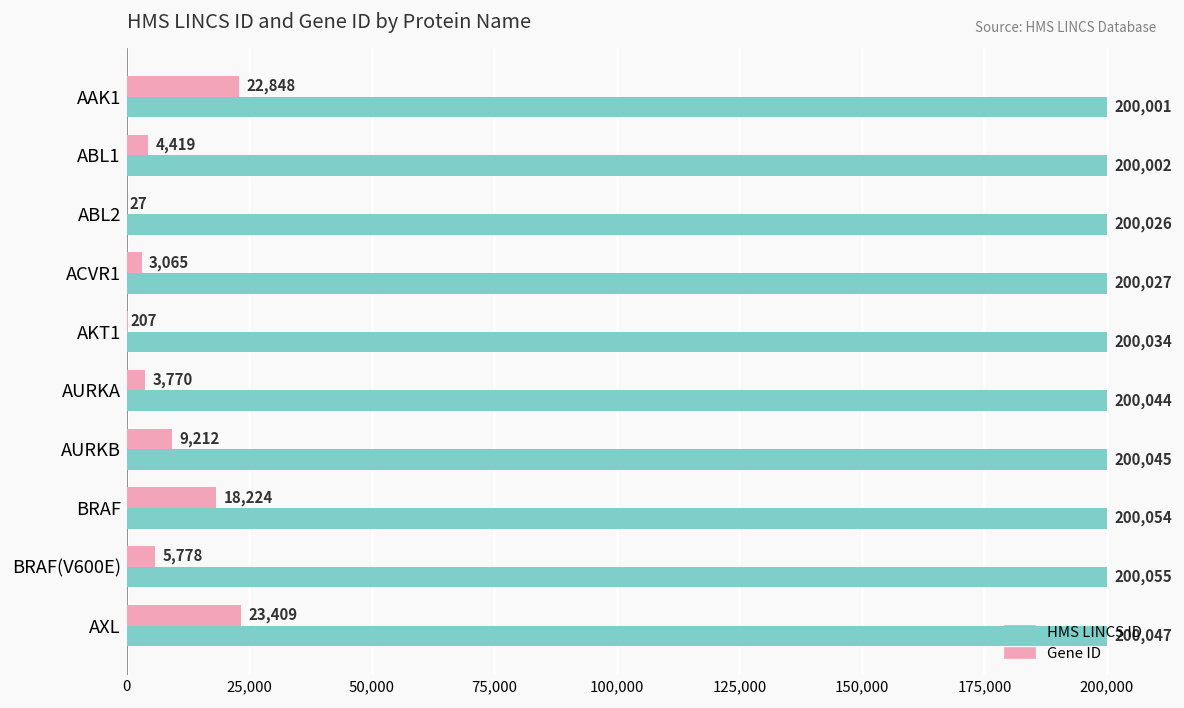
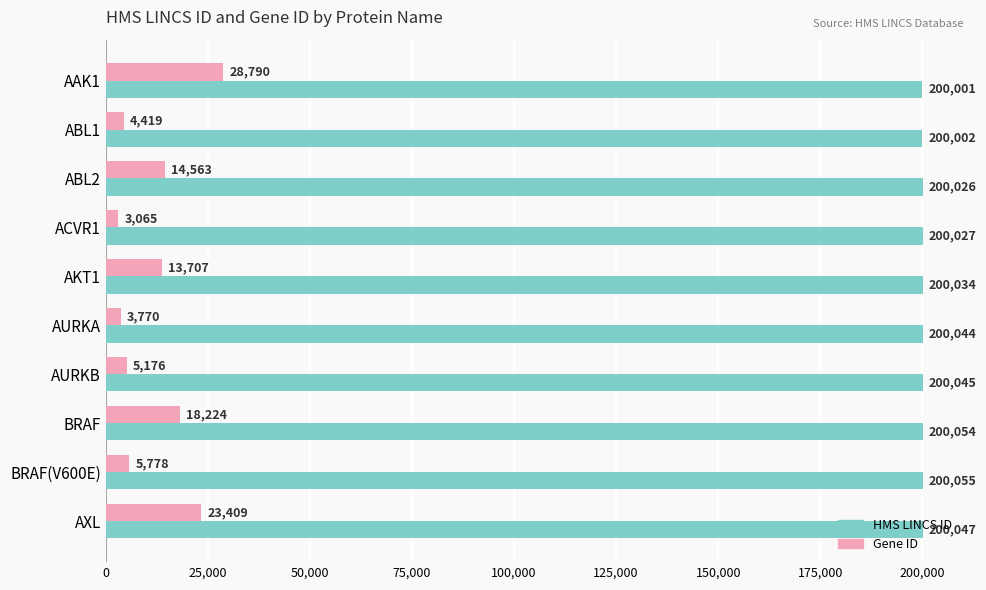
Gene ID, AAK1: 22,848 -> 28,790
Gene ID, ABL2: 27 -> 14,563
Gene ID, AKT1: 207 -> 13,707
Gene ID, AURKB: 9,212 -> 5,176
